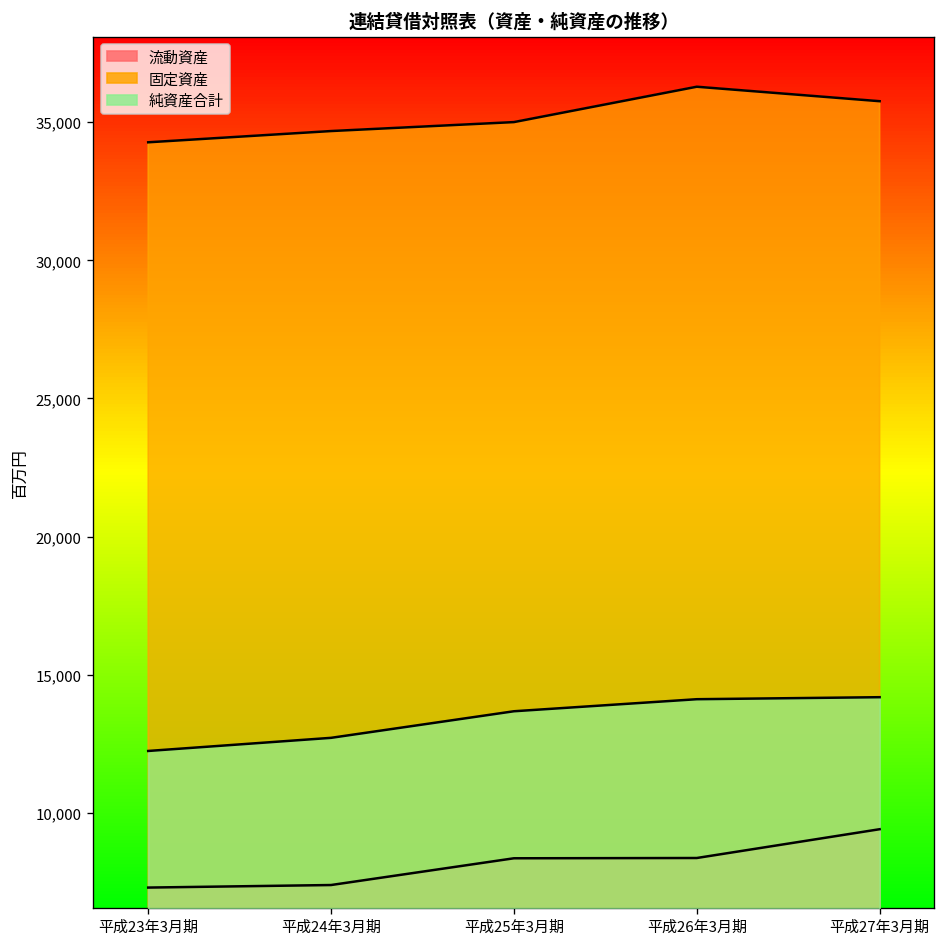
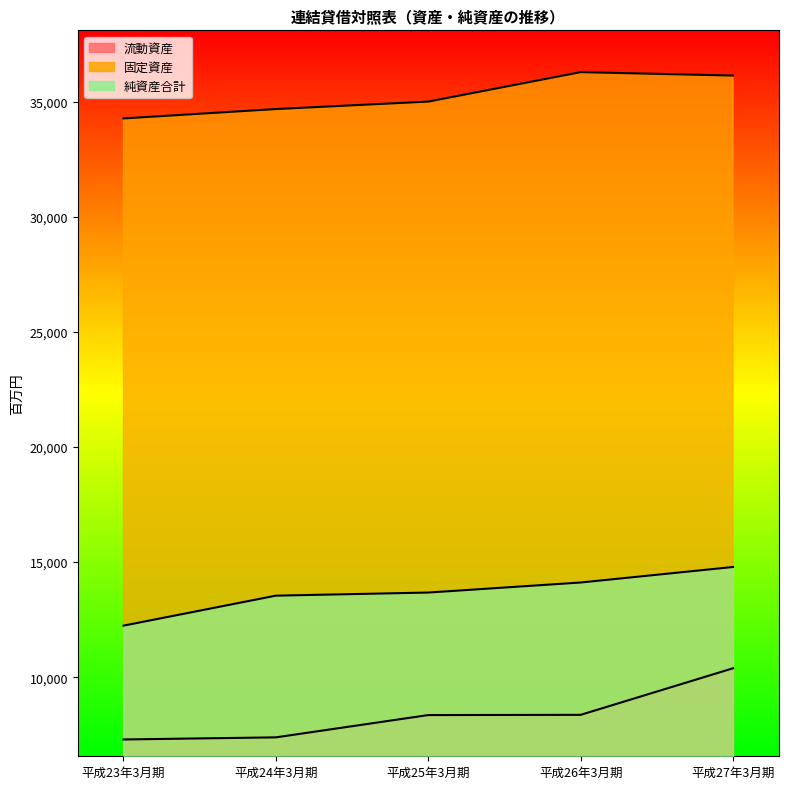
純資産合計, 平成24年3月期: 12,700 -> 13,500
流動資産, 平成27年3月期: 9,400 -> 10,400
固定資産, 平成27年3月期: 35,800 -> 36,100
純資産合計, 平成27年3月期: 14,200 -> 14,800
